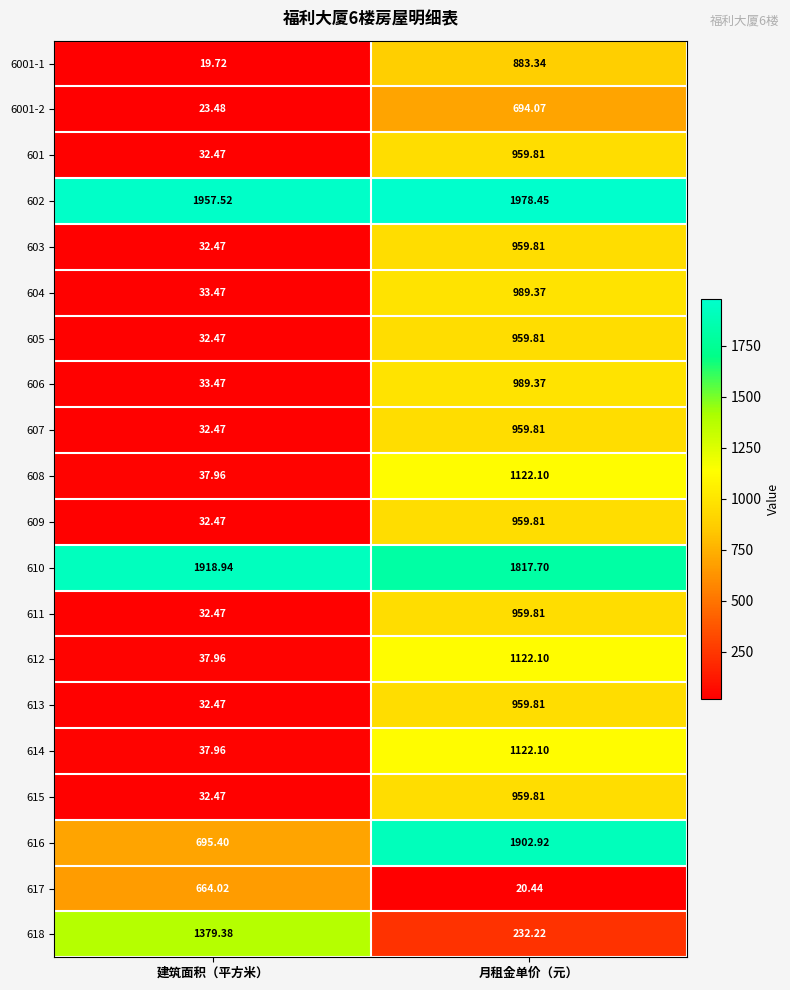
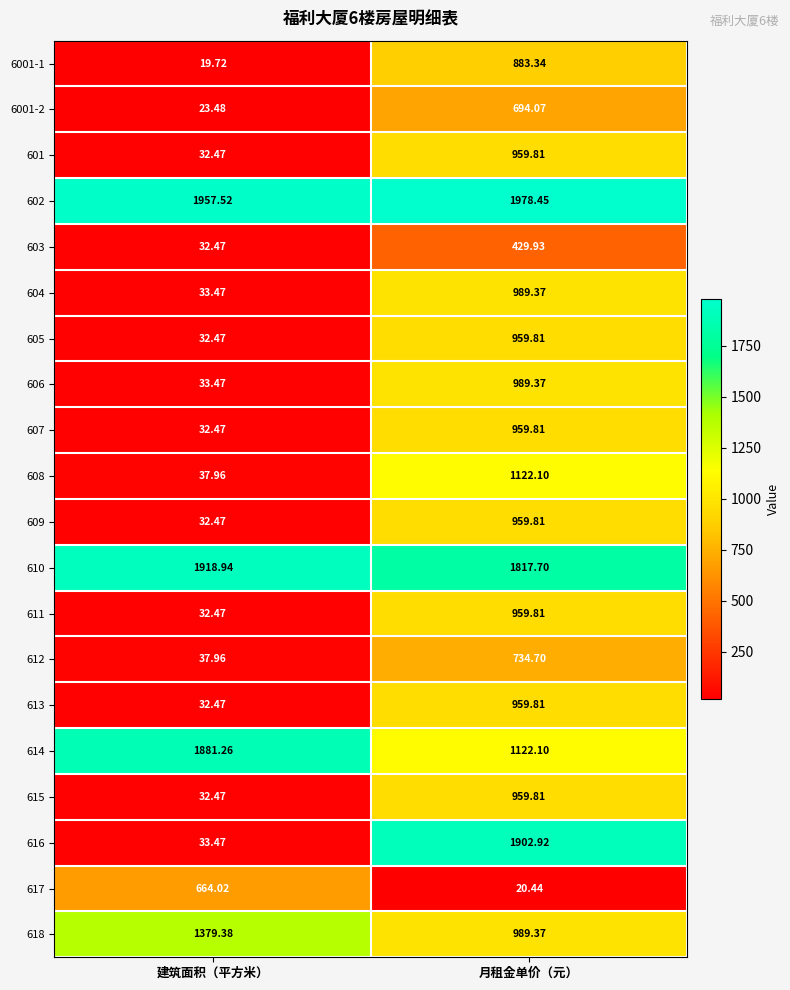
603, 月租金单价（元）: 959.81 -> 429.93
612, 月租金单价（元）: 1122.10 -> 734.70
614, 建筑面积（平方米）: 37.96 -> 1881.26
616, 建筑面积（平方米）: 695.40 -> 33.47
618, 月租金单价（元）: 232.22 -> 989.37
